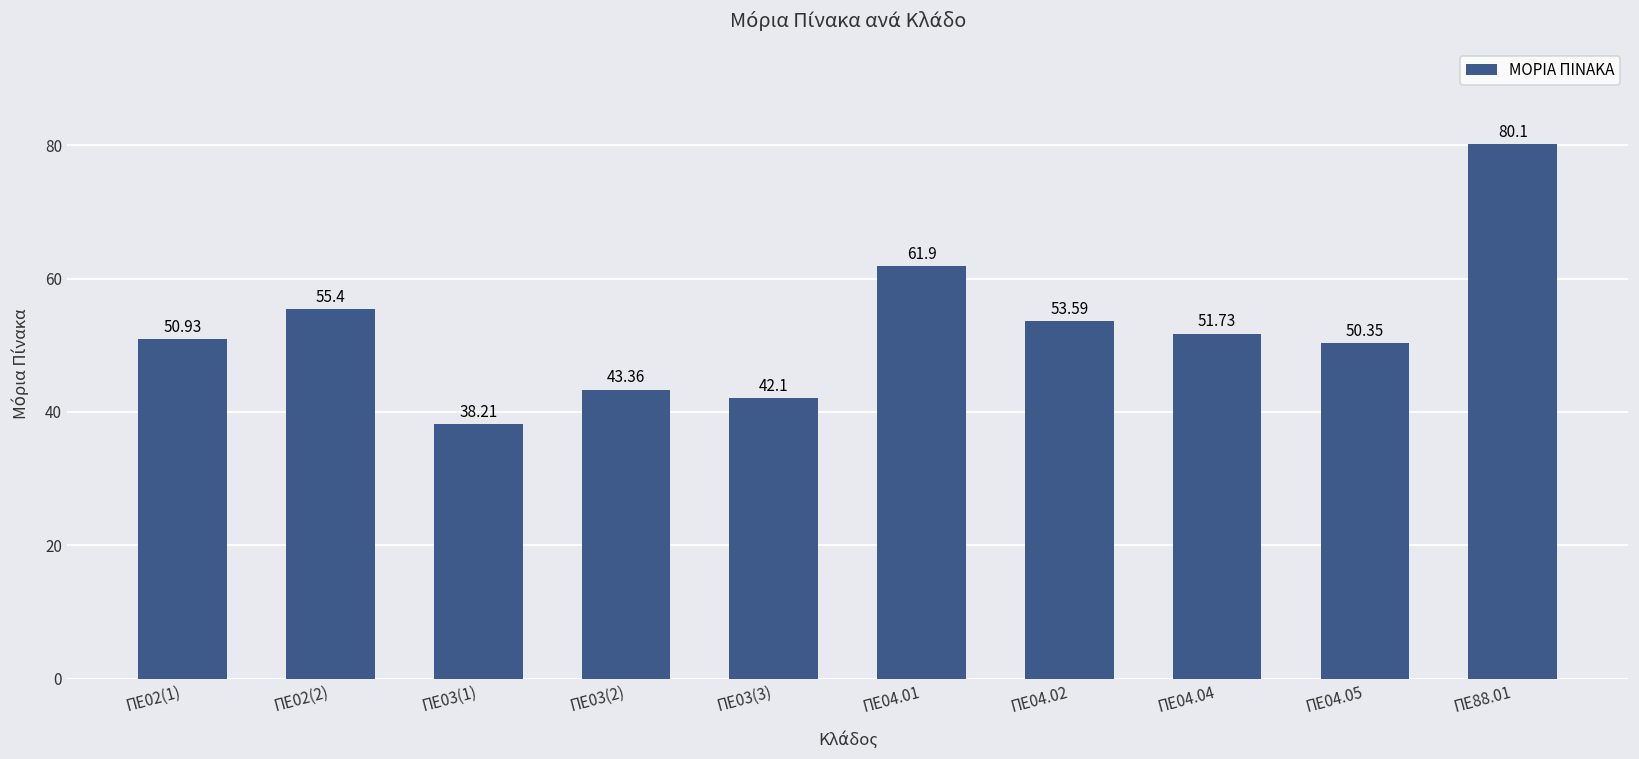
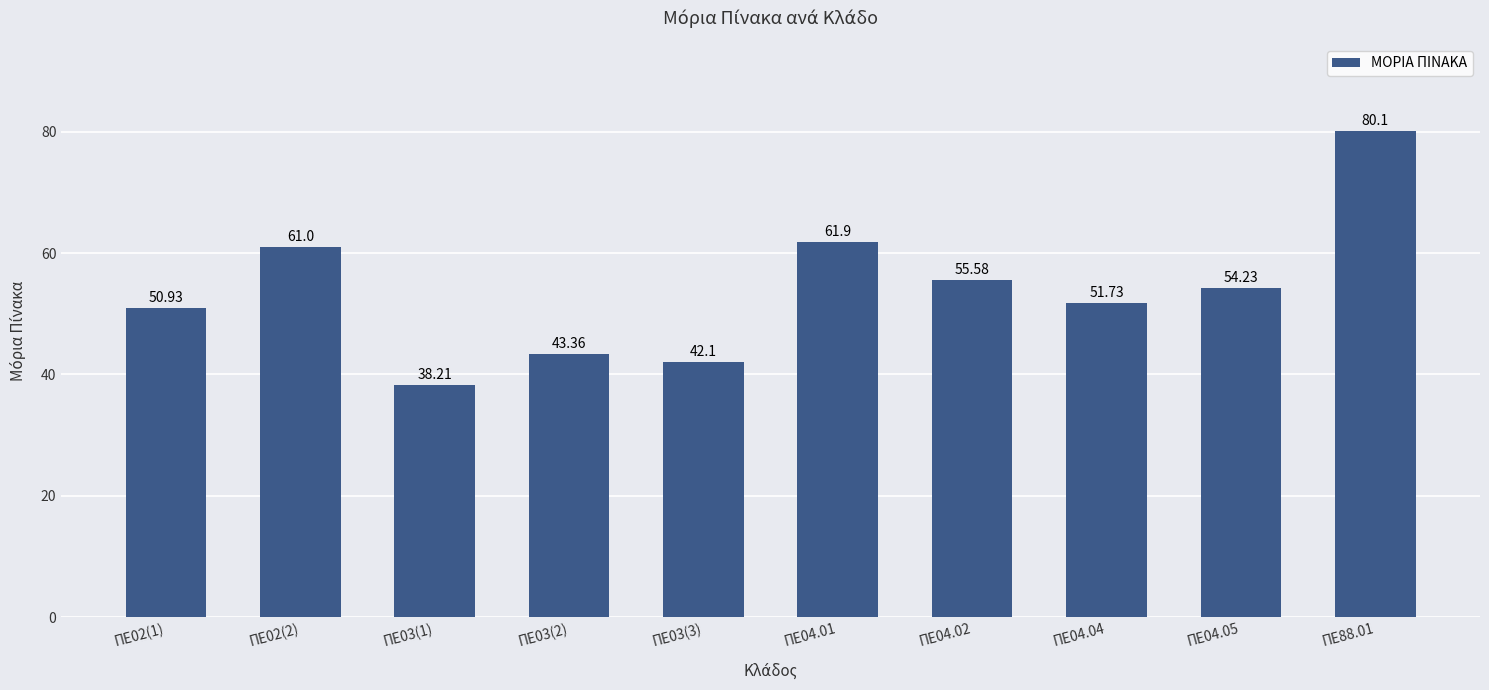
ΠΕ02(2): 55.4 -> 61.0
ΠΕ04.02: 53.59 -> 55.58
ΠΕ04.05: 50.35 -> 54.23
